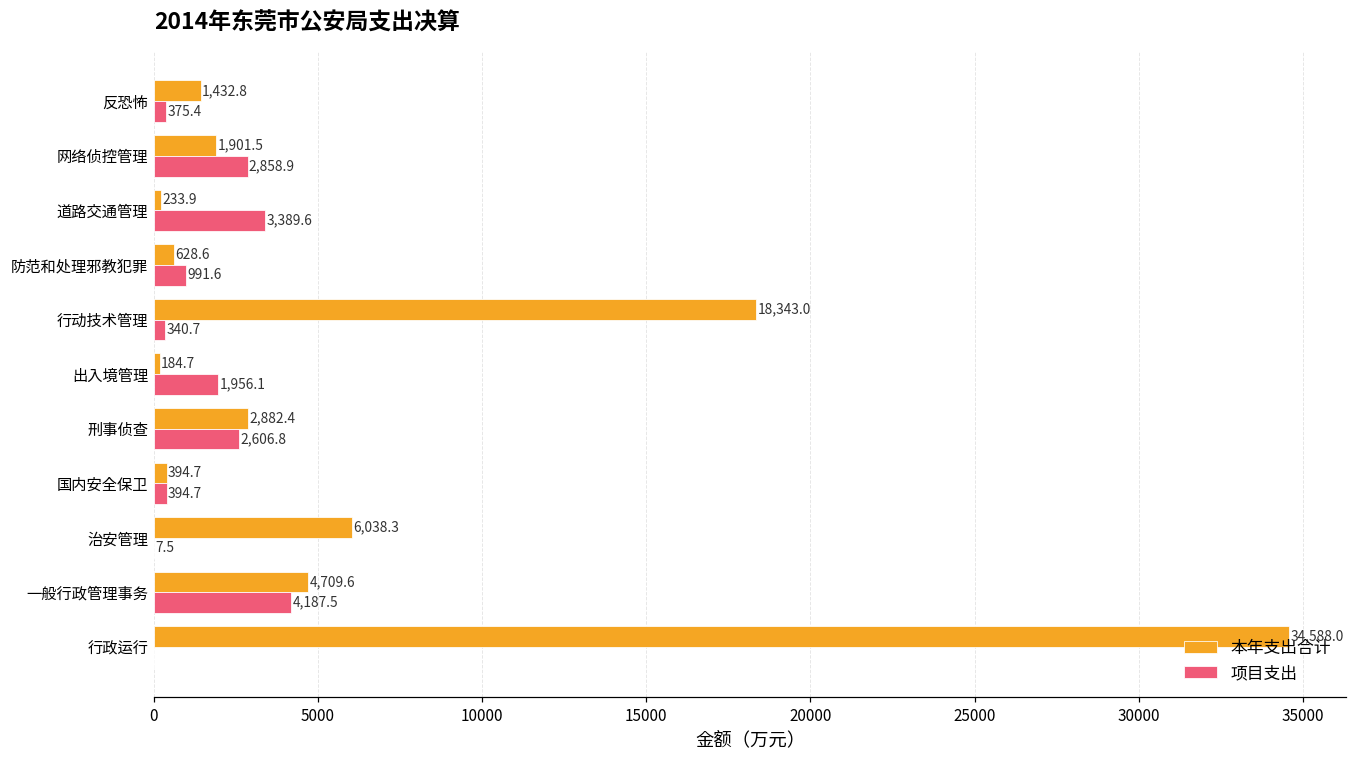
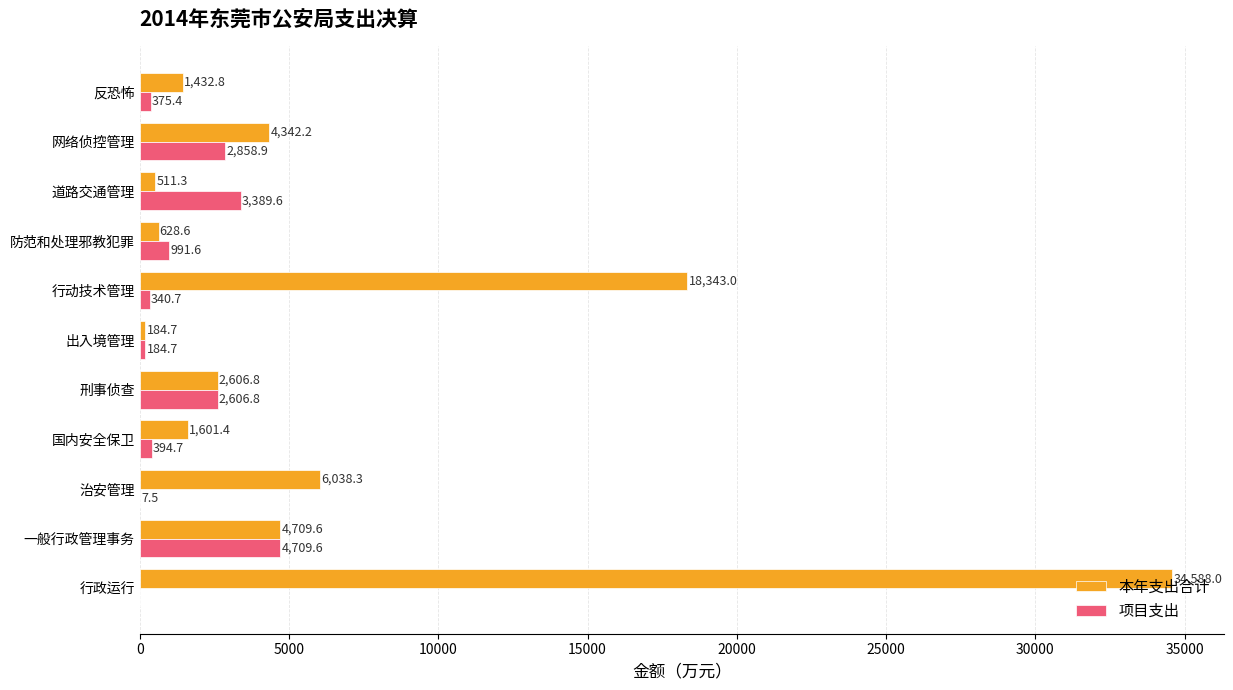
本年支出合计, 网络侦控管理: 1,901.5 -> 4,342.2
本年支出合计, 道路交通管理: 233.9 -> 511.3
项目支出, 出入境管理: 1,956.1 -> 184.7
本年支出合计, 刑事侦查: 2,882.4 -> 2,606.8
本年支出合计, 国内安全保卫: 394.7 -> 1,601.4
项目支出, 一般行政管理事务: 4,187.5 -> 4,709.6
